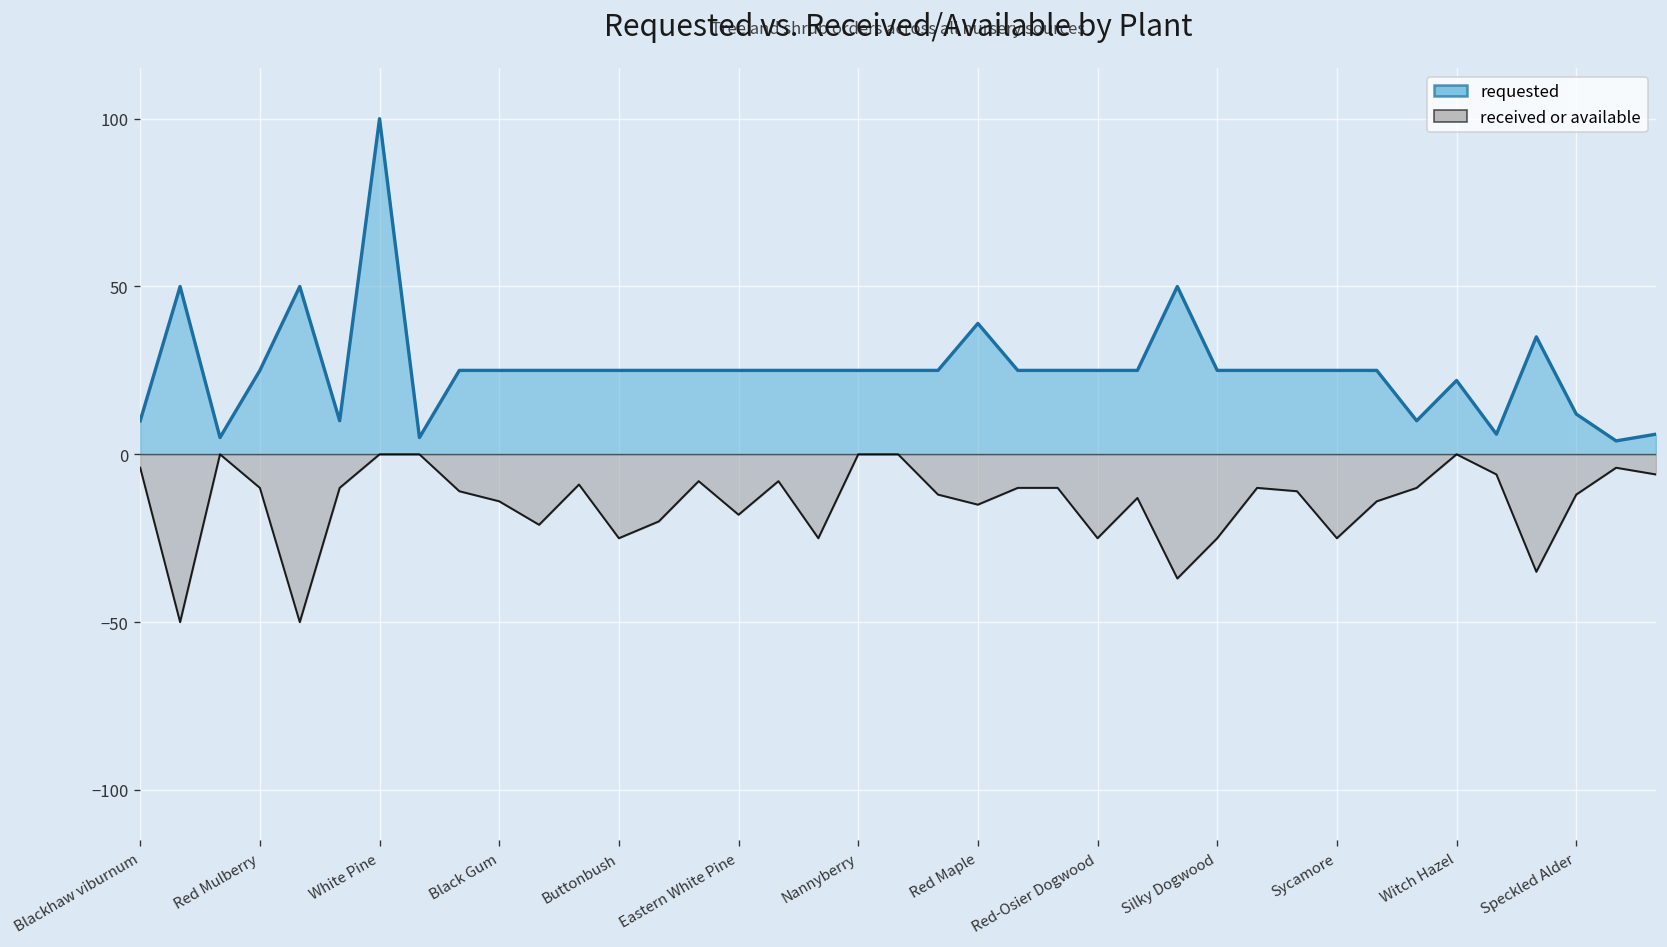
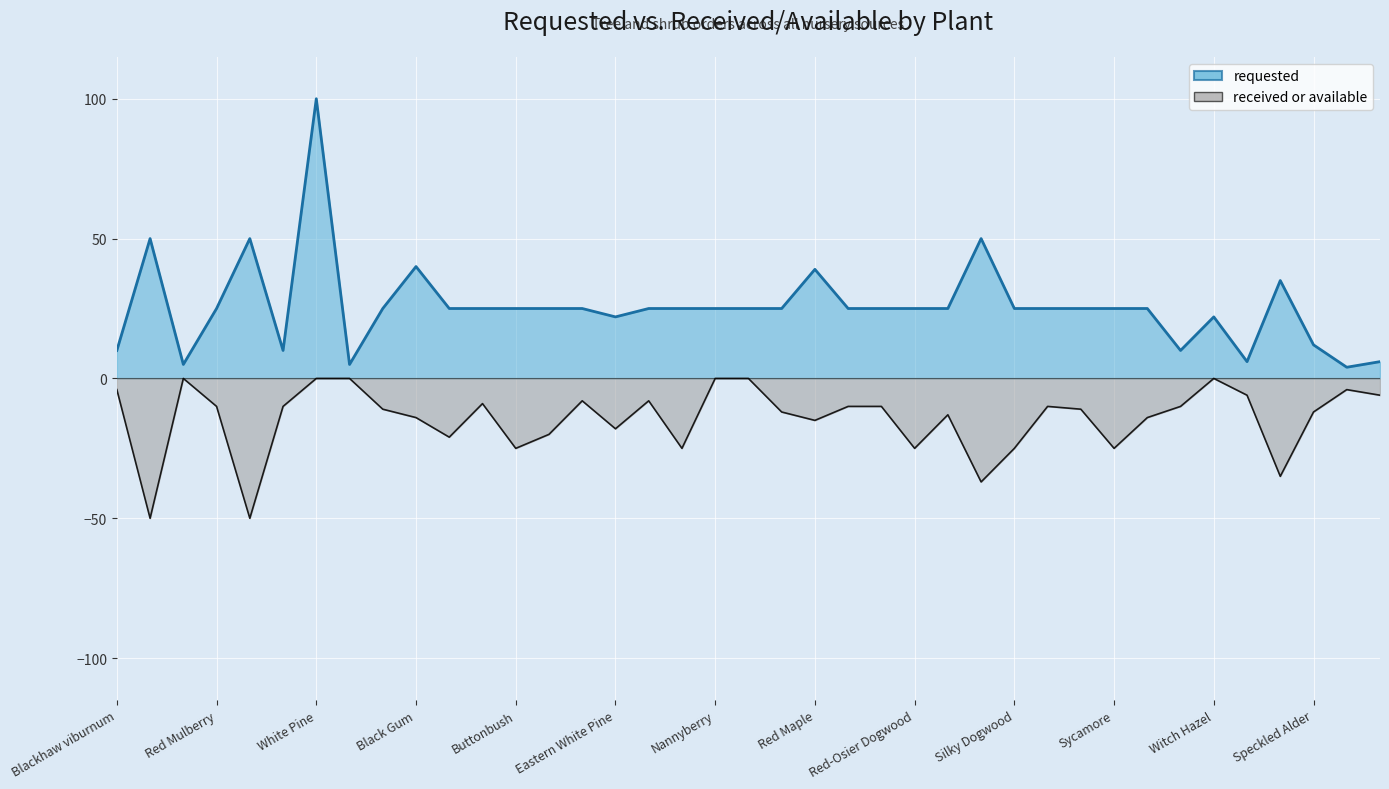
requested, Black Gum: 25 -> 40
requested, Eastern White Pine: 25 -> 22
